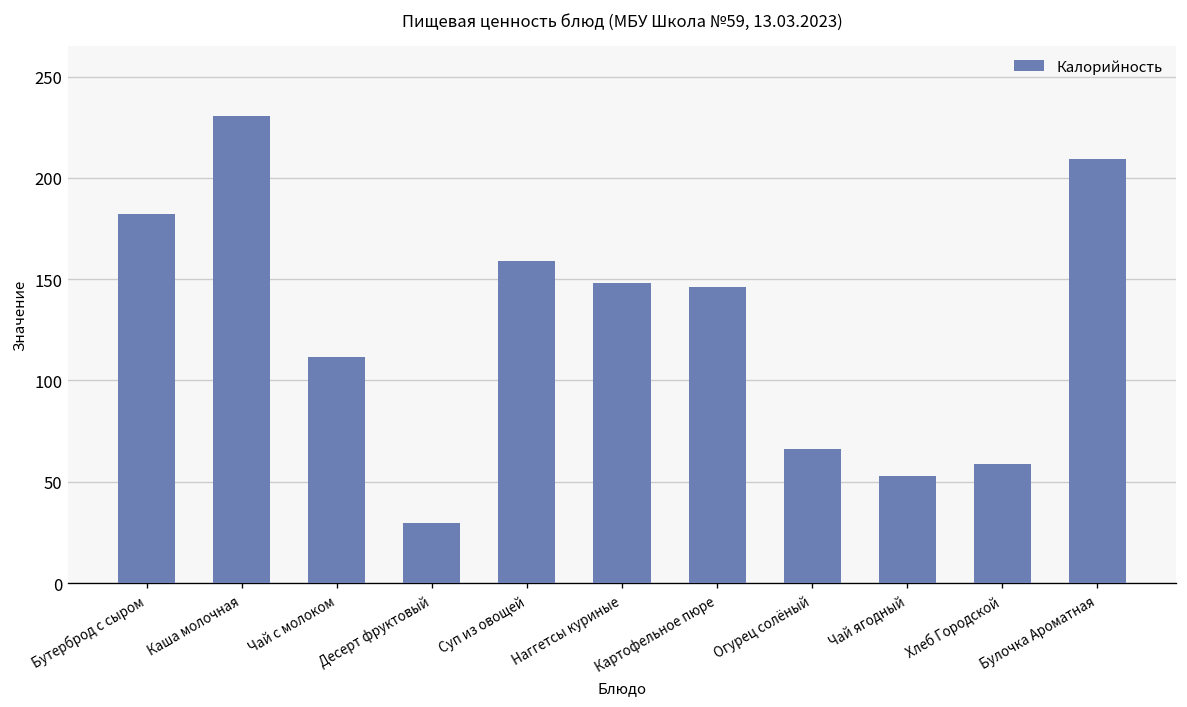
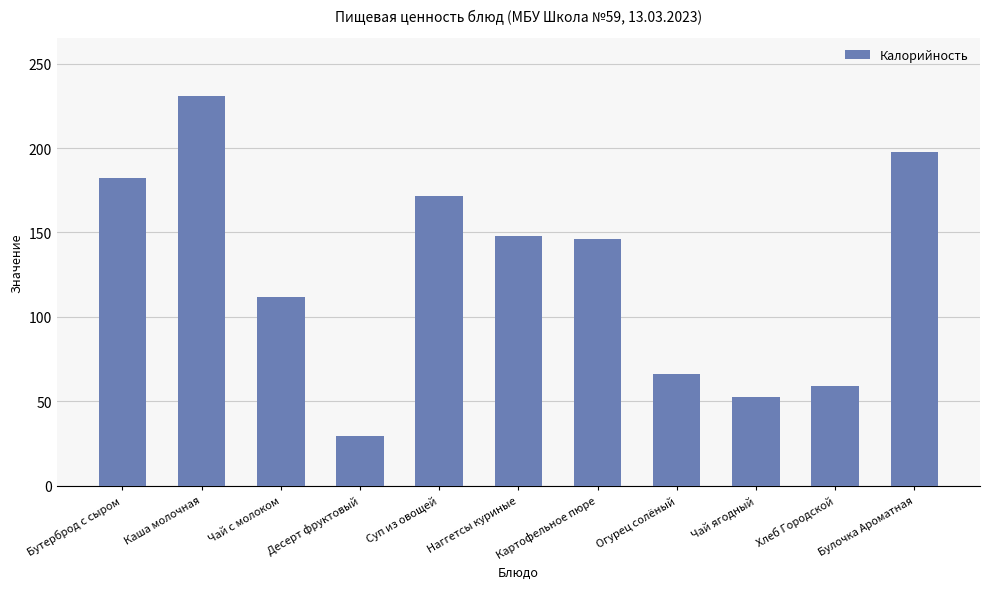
Суп из овощей: 159 -> 171
Булочка Ароматная: 209 -> 198
